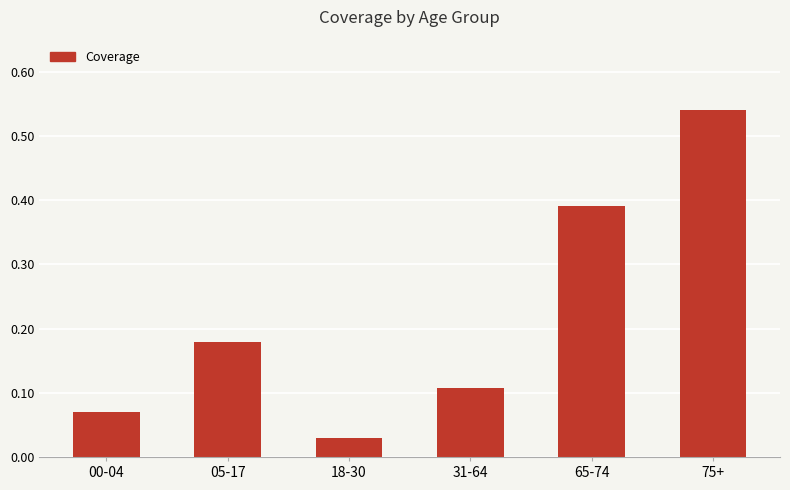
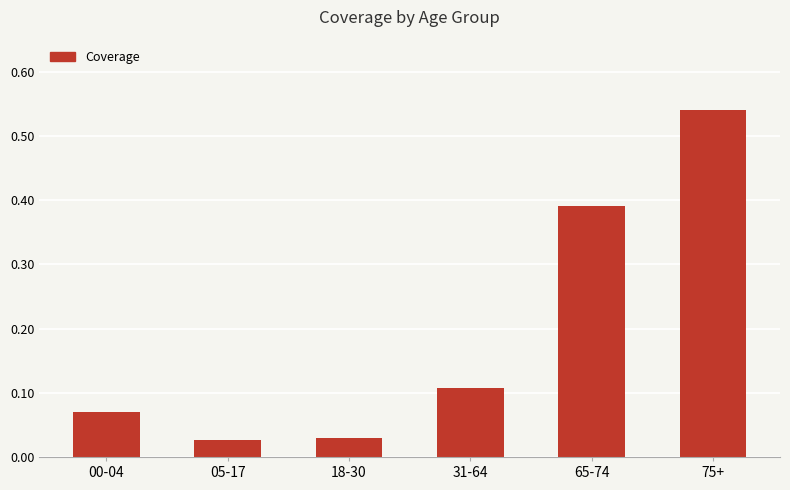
05-17: 0.18 -> 0.03
